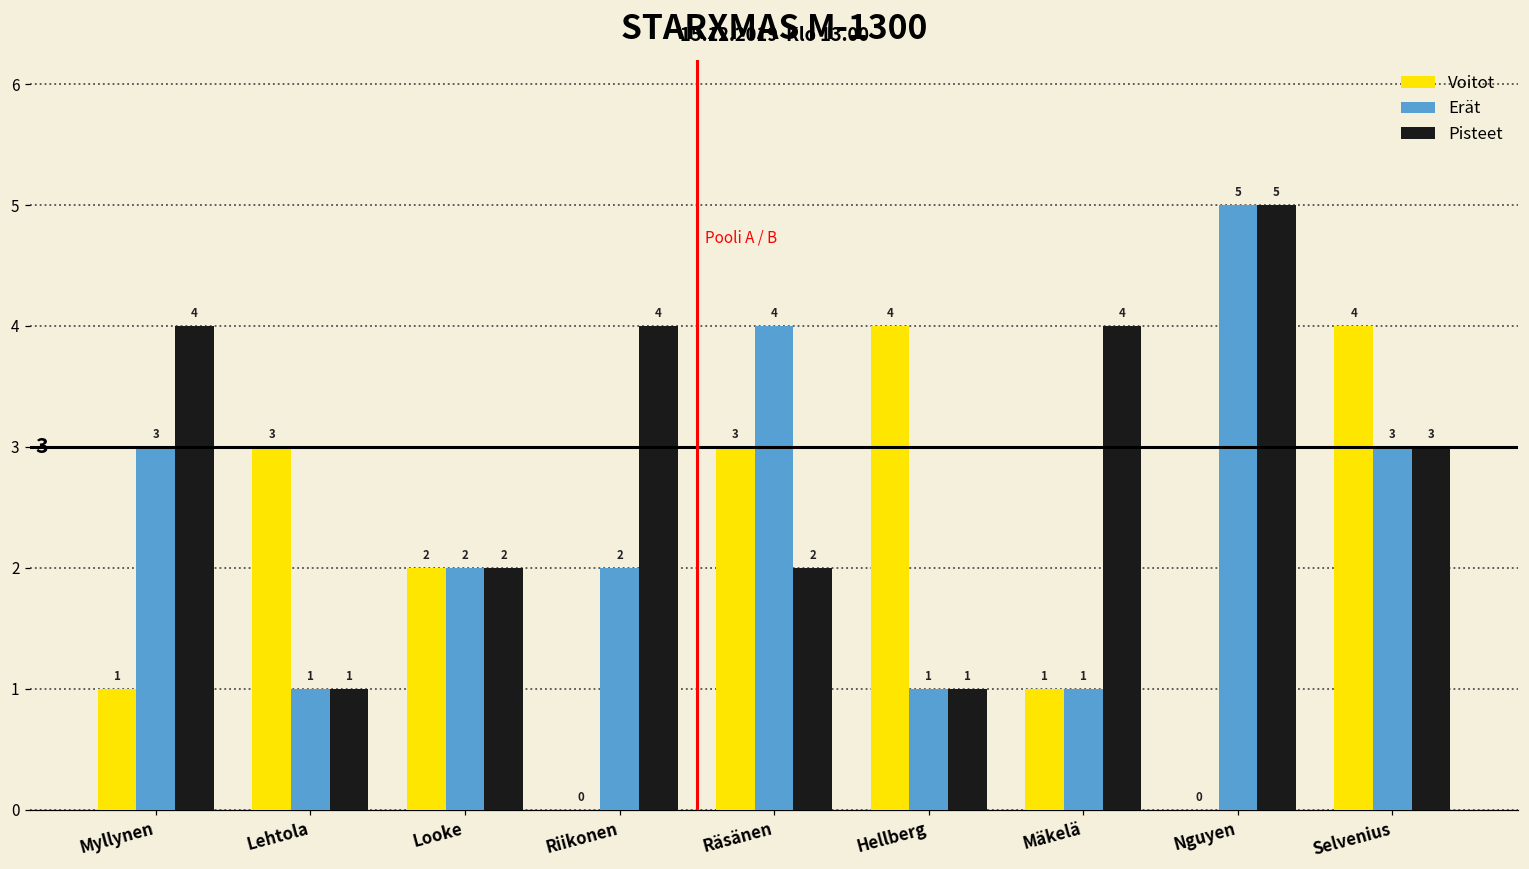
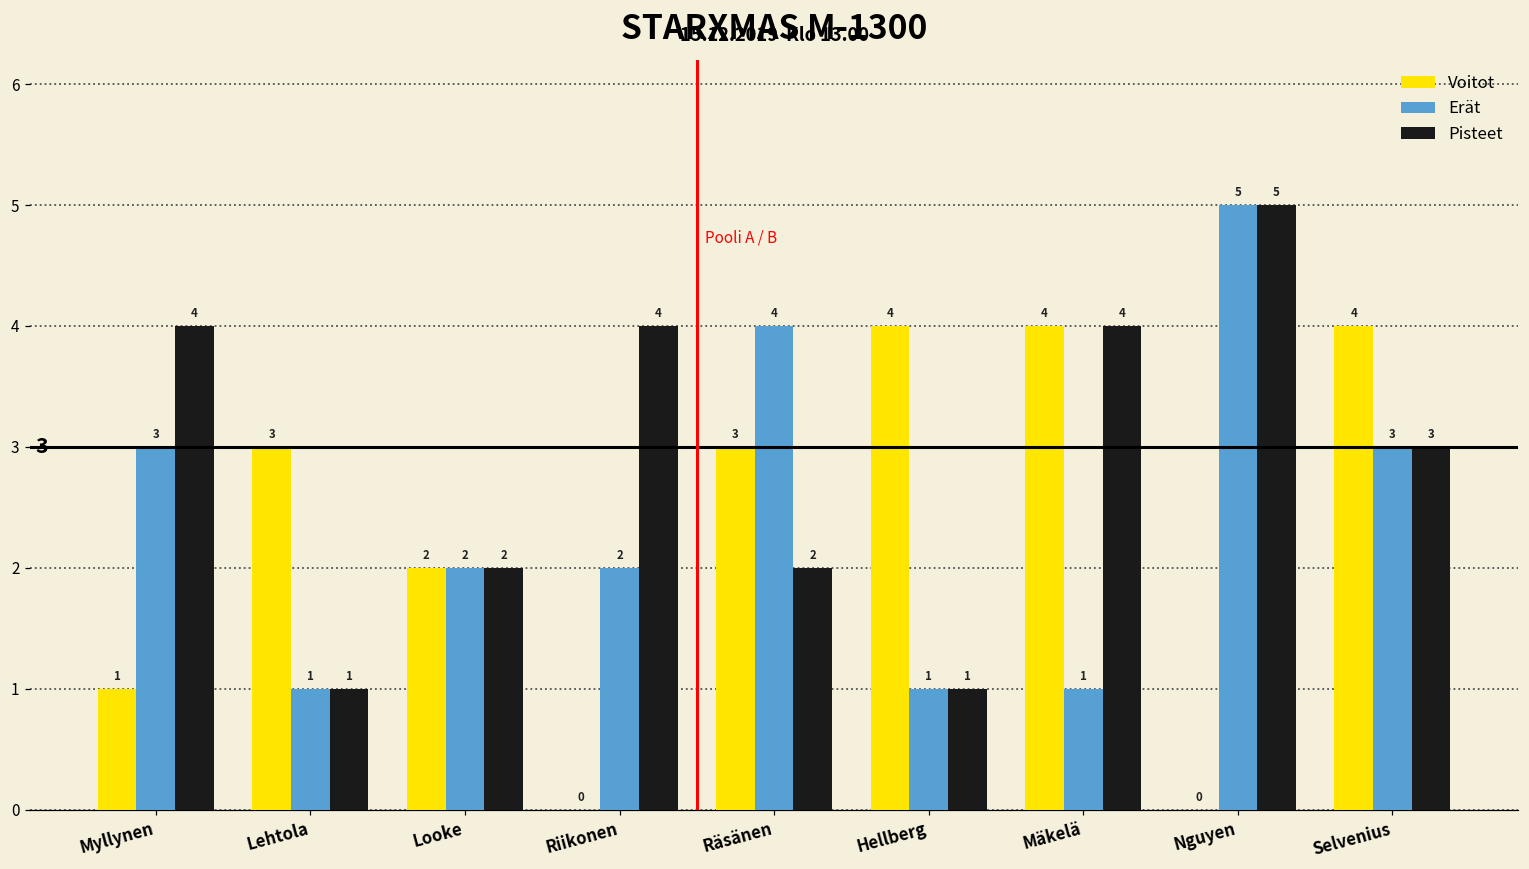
Voitot, Mäkelä: 1 -> 4
